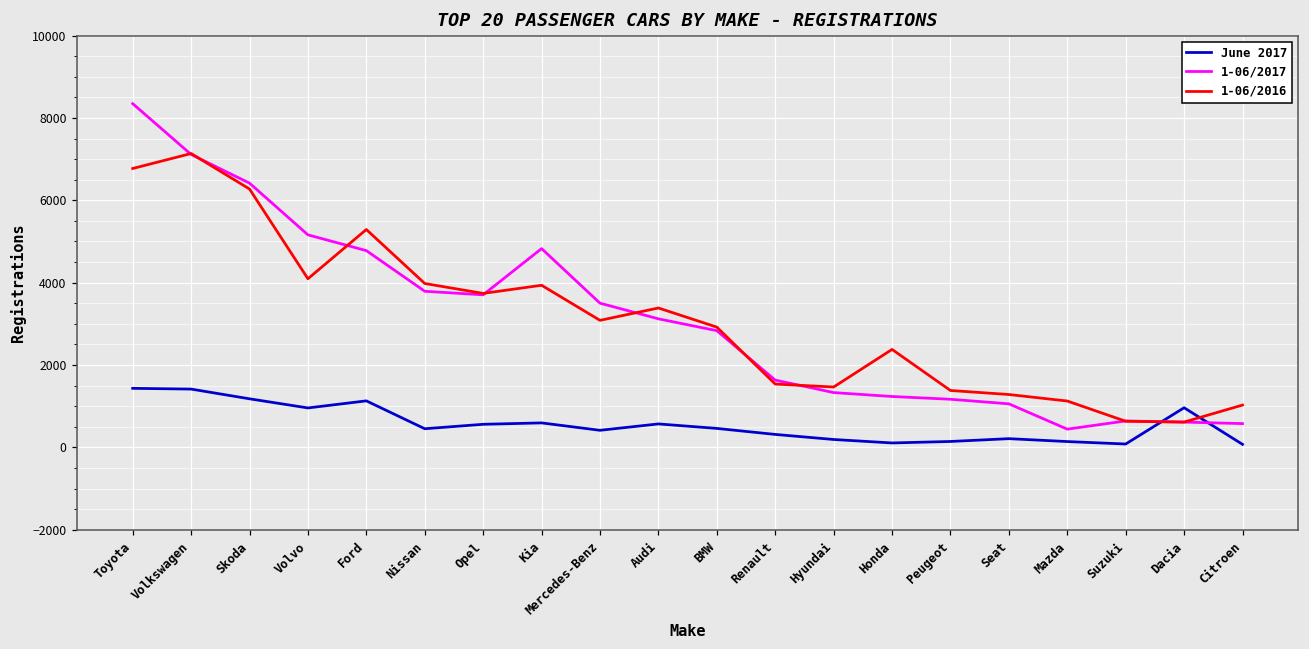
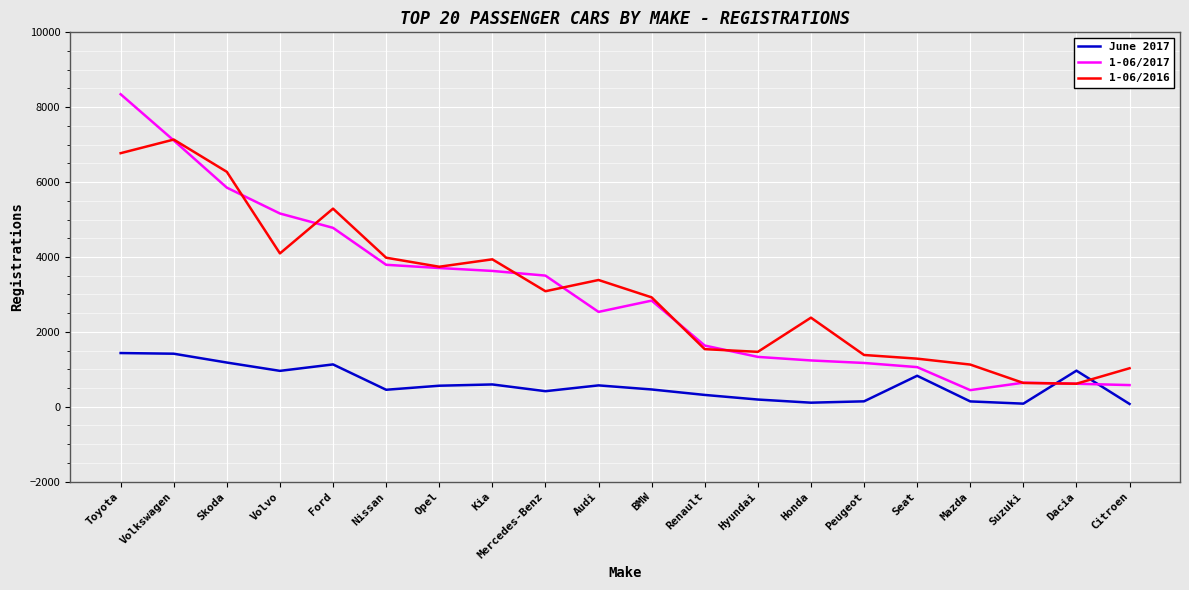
1-06/2017, Skoda: 6400 -> 5900
1-06/2017, Kia: 4800 -> 3600
1-06/2017, Audi: 3100 -> 2500
June 2017, Seat: 200 -> 800
